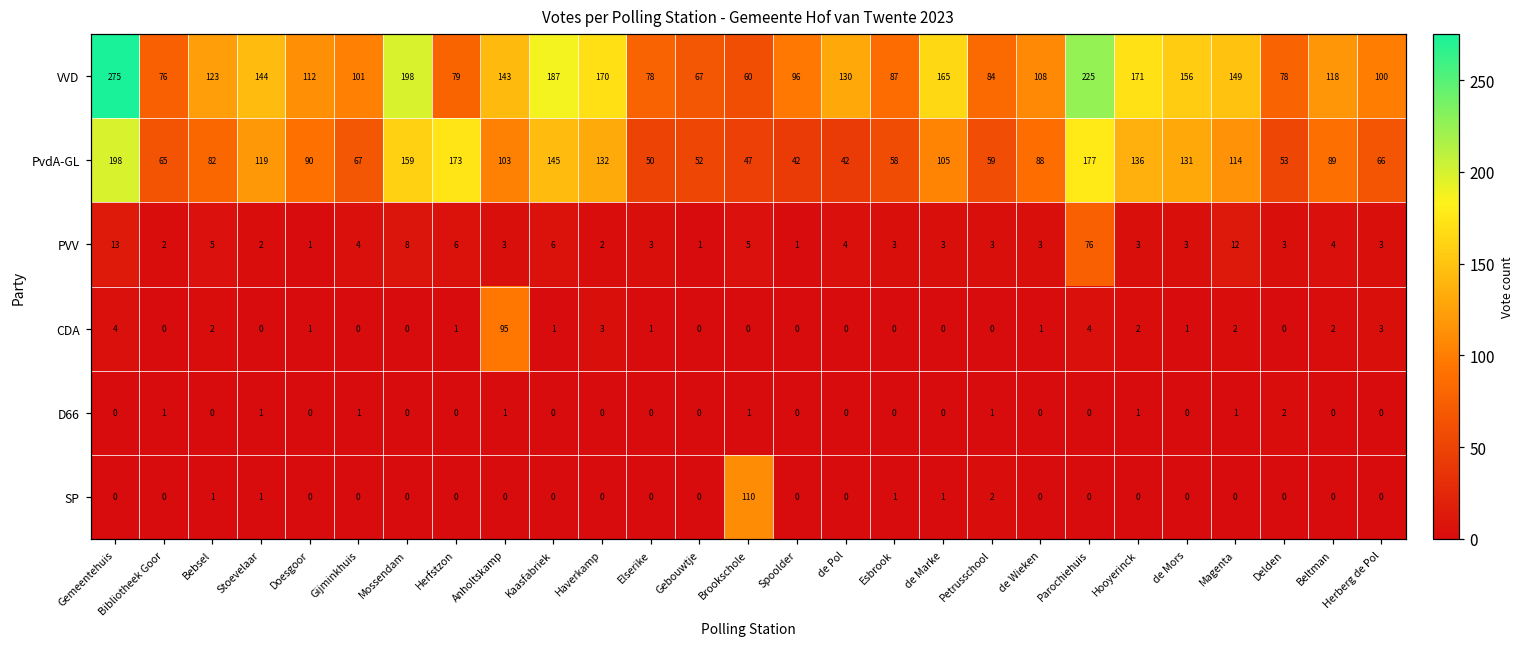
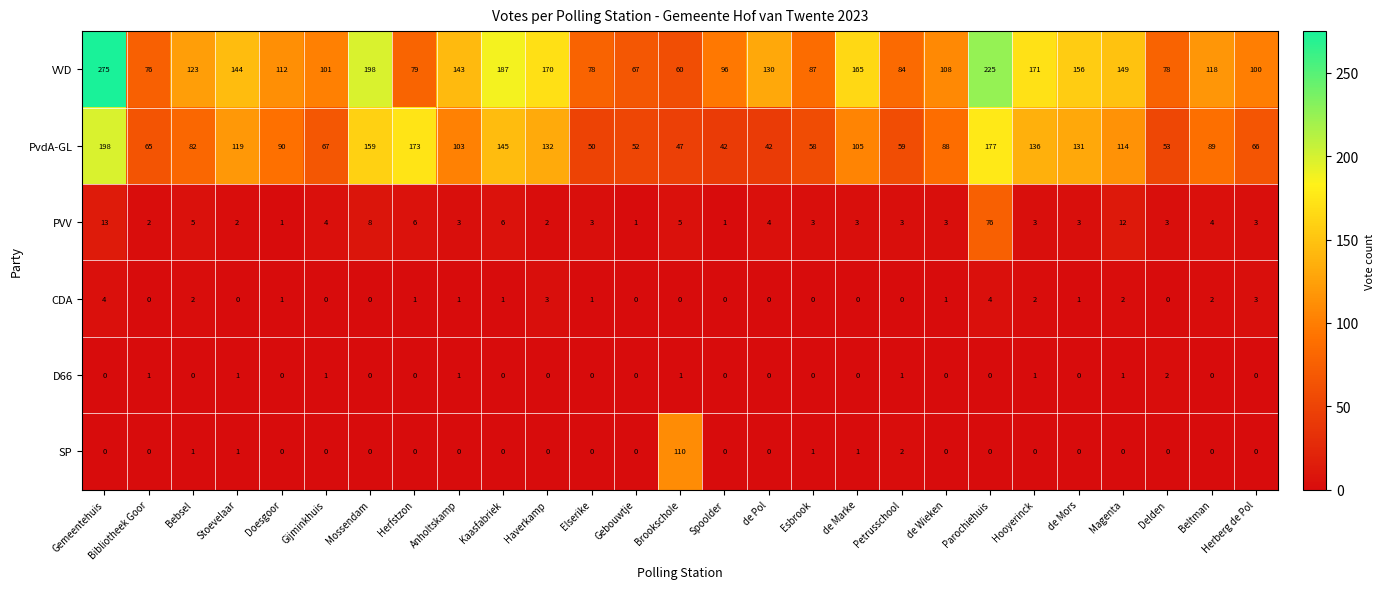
CDA, Anholtskamp: 95 -> 1
